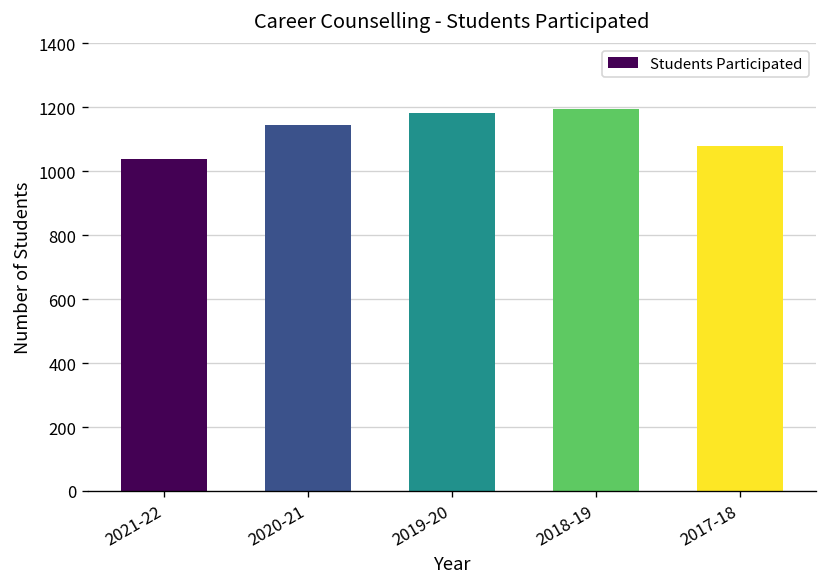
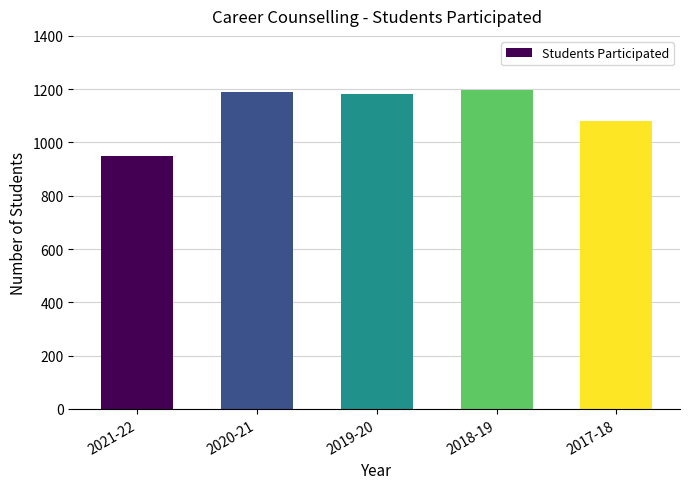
2021-22: 1040 -> 950
2020-21: 1150 -> 1190
